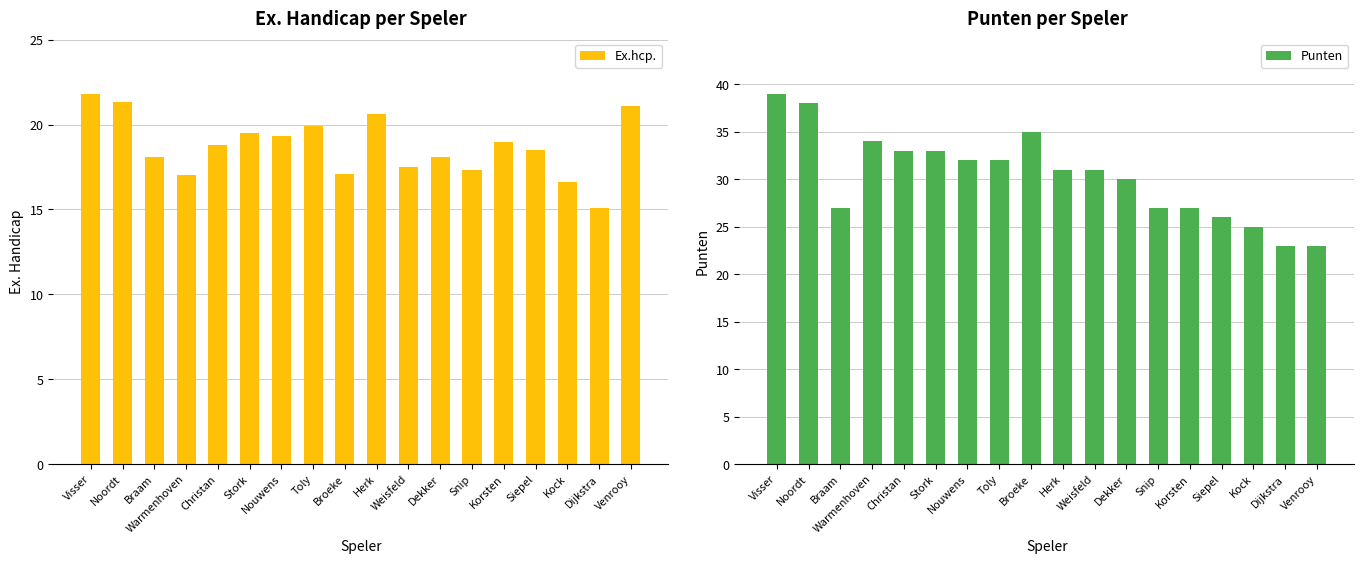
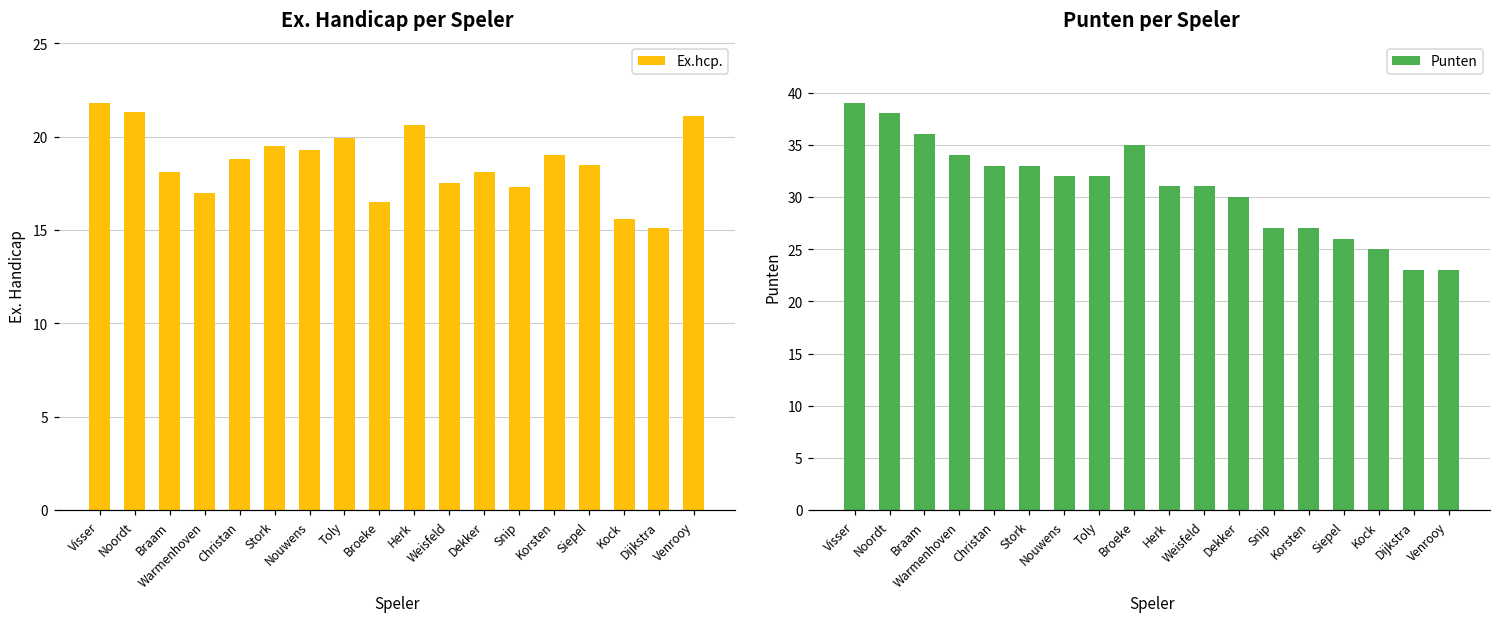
Ex. Handicap per Speler, Broeke: 17.1 -> 16.5
Ex. Handicap per Speler, Kock: 16.6 -> 15.6
Punten per Speler, Braam: 27 -> 36
